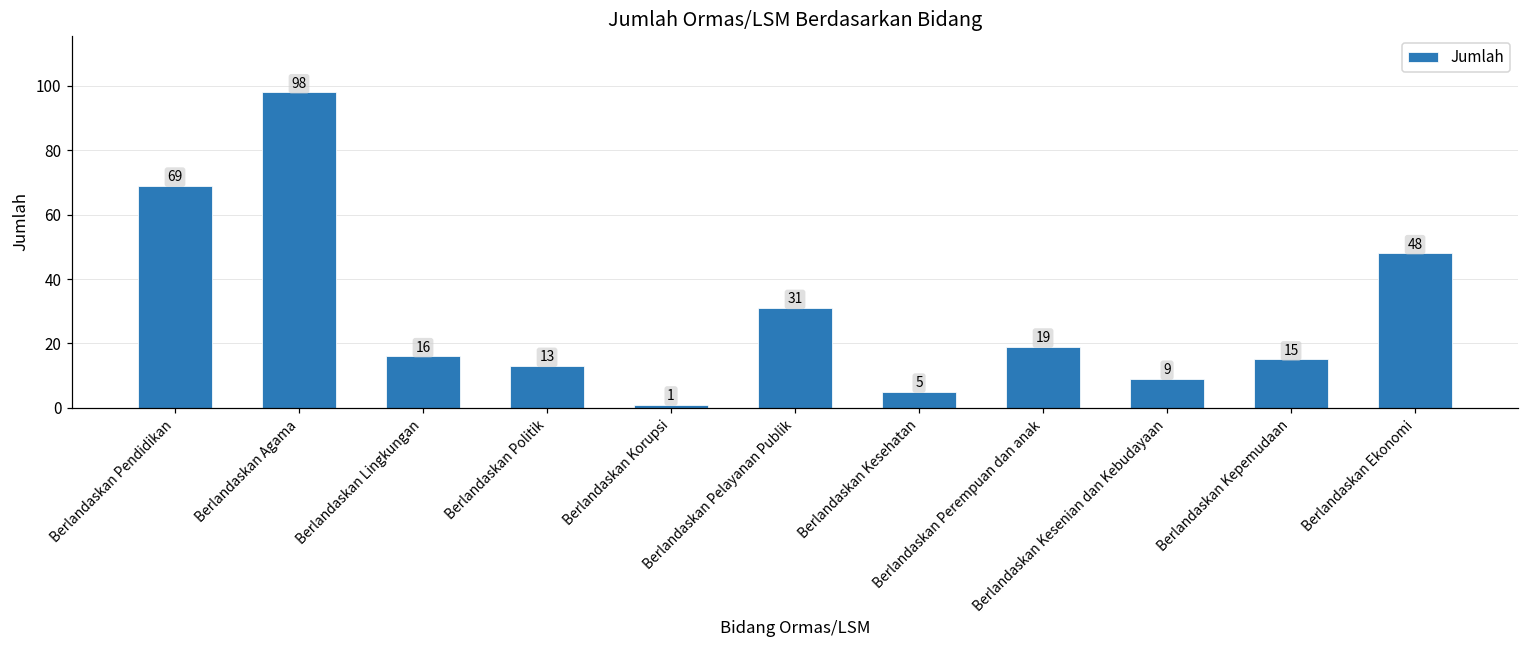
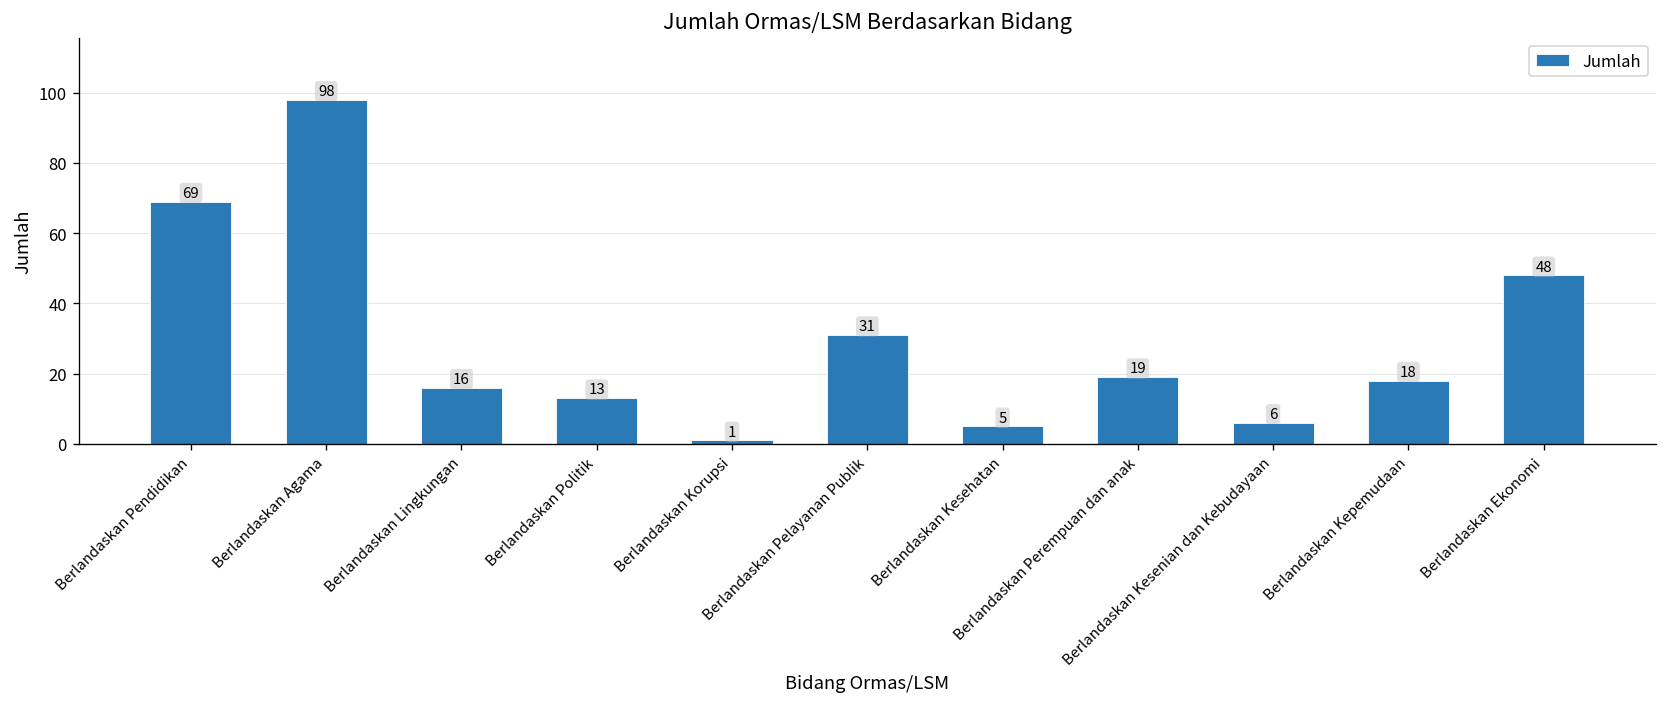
Berlandaskan Kesenian dan Kebudayaan: 9 -> 6
Berlandaskan Kepemudaan: 15 -> 18
